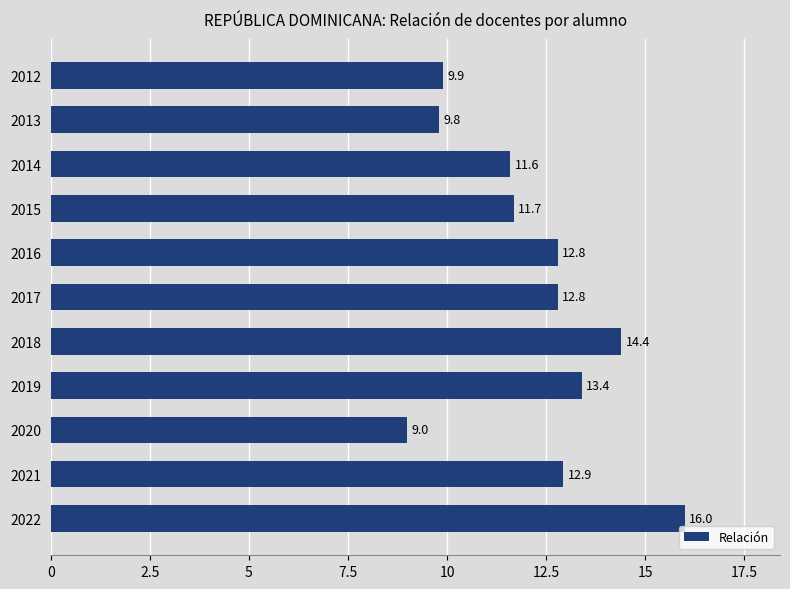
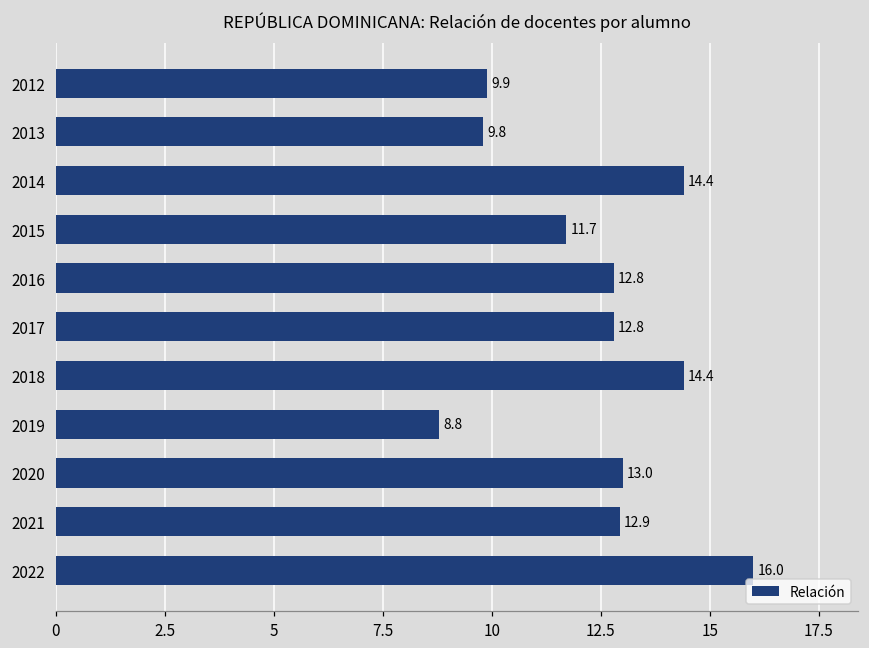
2014: 11.6 -> 14.4
2019: 13.4 -> 8.8
2020: 9.0 -> 13.0
